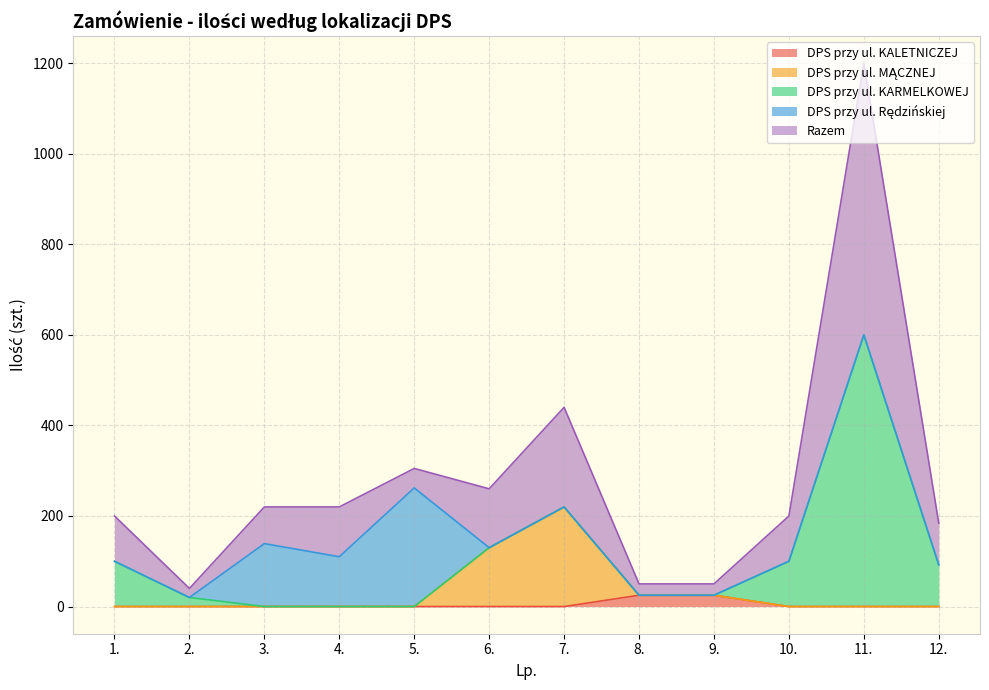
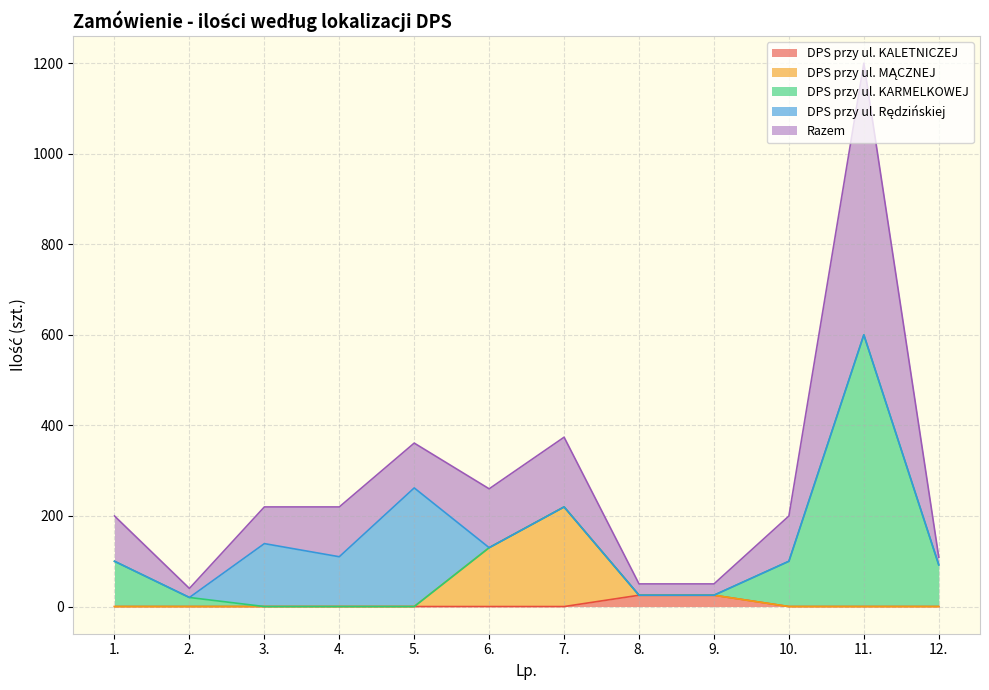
Razem, 5.: 40 -> 100
Razem, 7.: 220 -> 150
Razem, 12.: 90 -> 20
